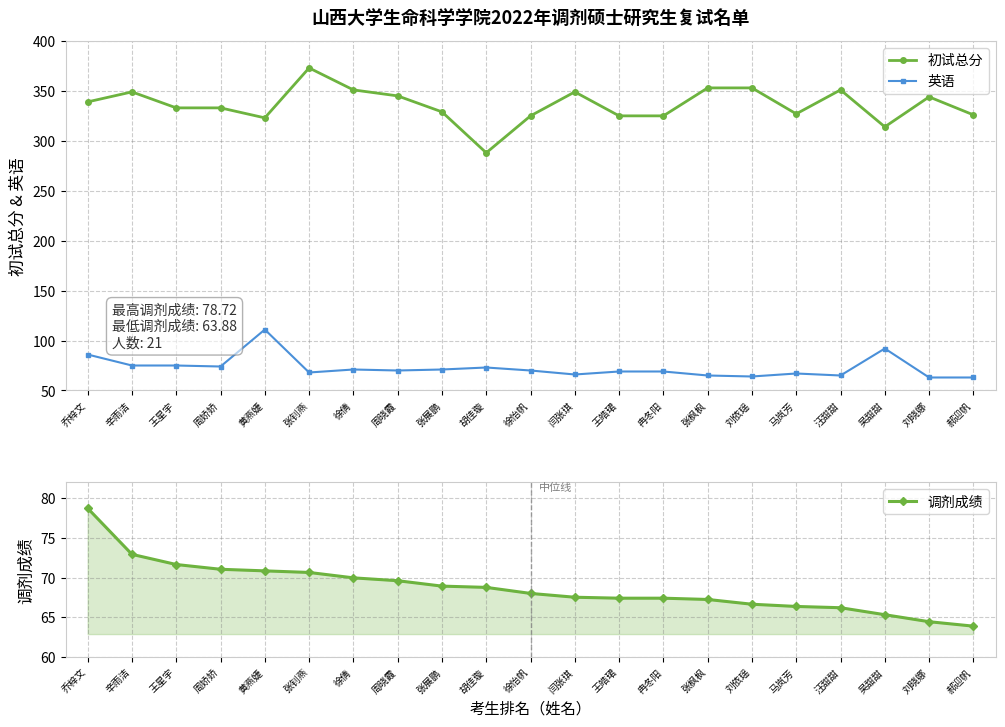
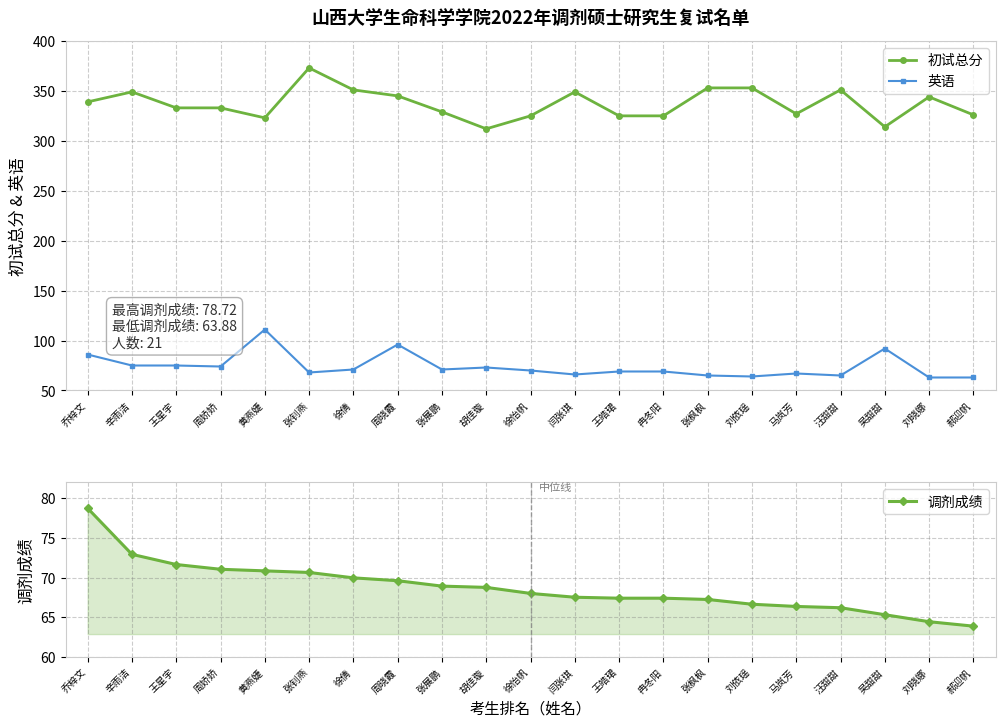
山西大学生命科学学院2022年调剂硕士研究生复试名单, 英语, 周晓霞: 70 -> 100
山西大学生命科学学院2022年调剂硕士研究生复试名单, 初试总分, 胡佳璇: 290 -> 310
